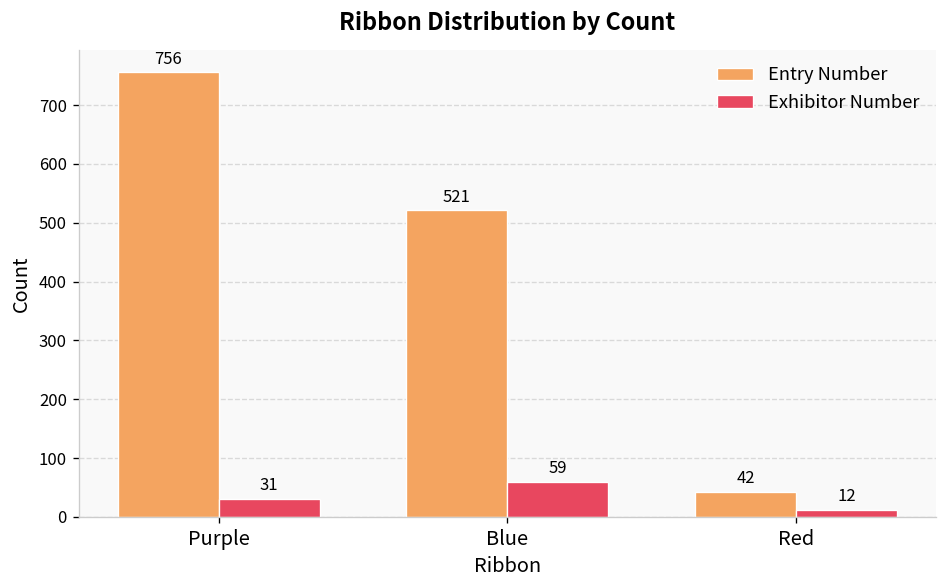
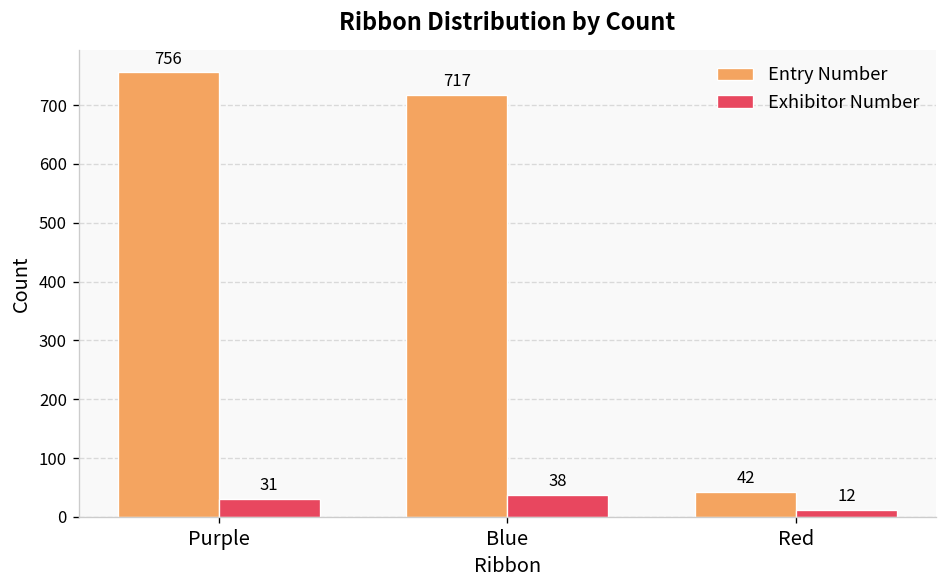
Entry Number, Blue: 521 -> 717
Exhibitor Number, Blue: 59 -> 38
